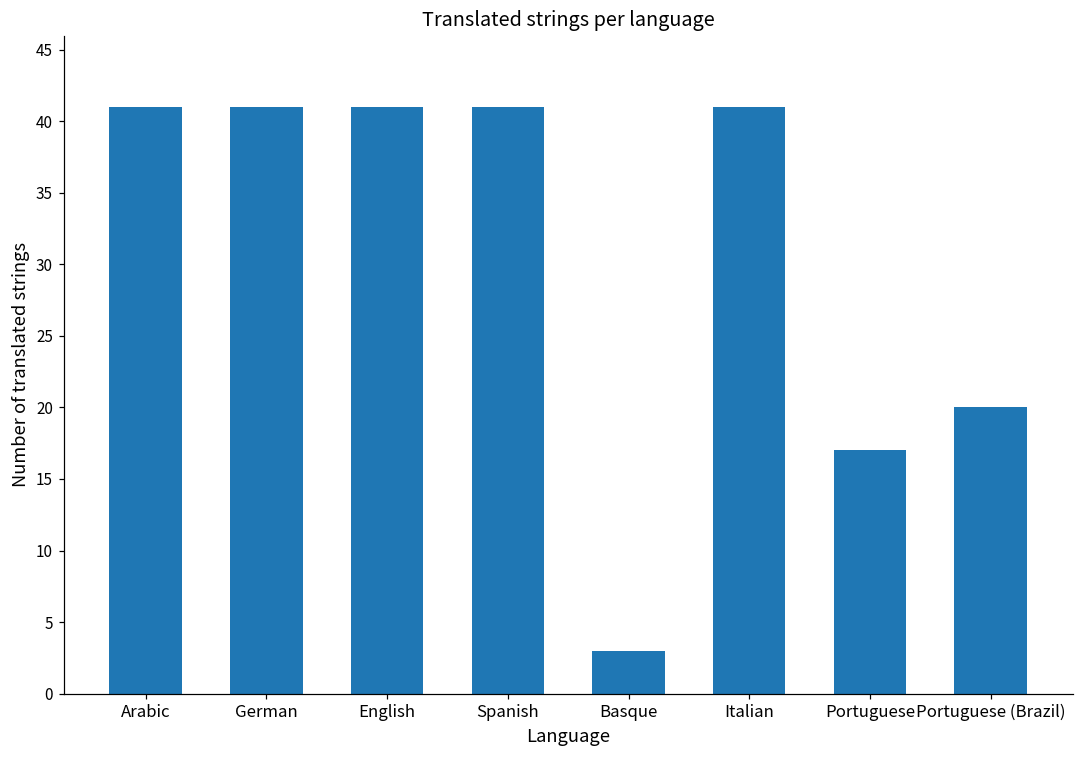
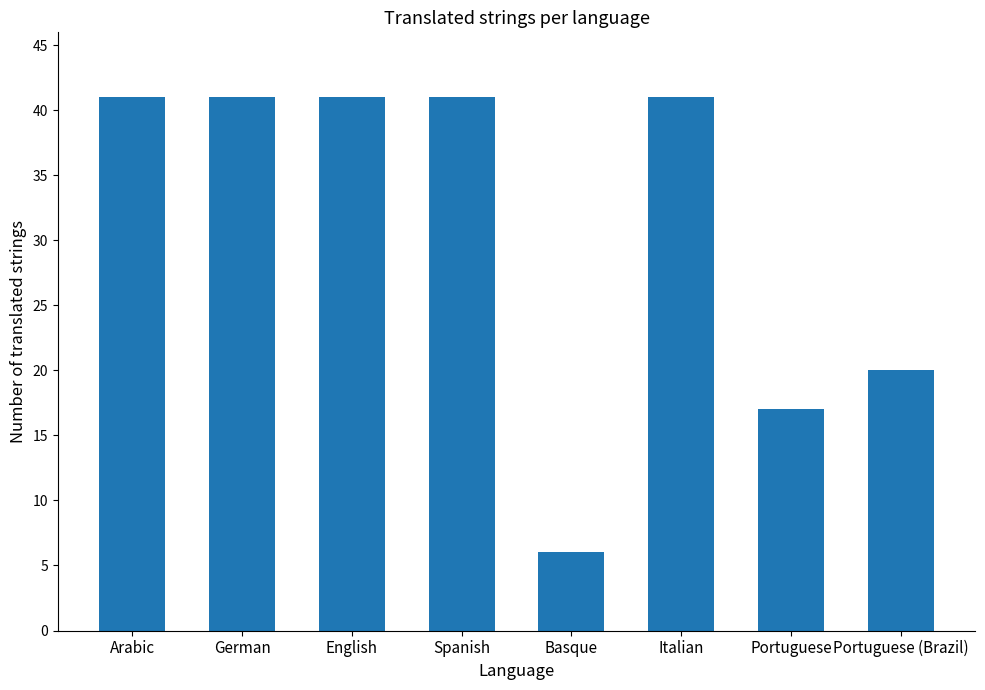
Basque: 3 -> 6
